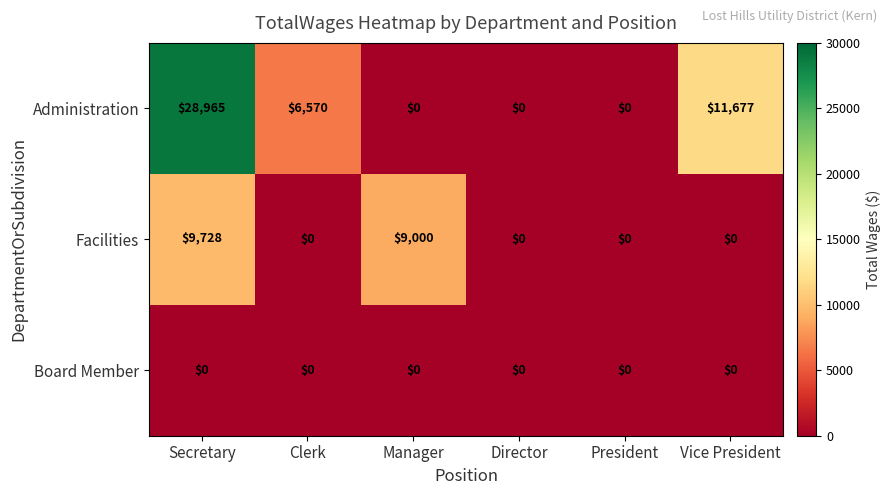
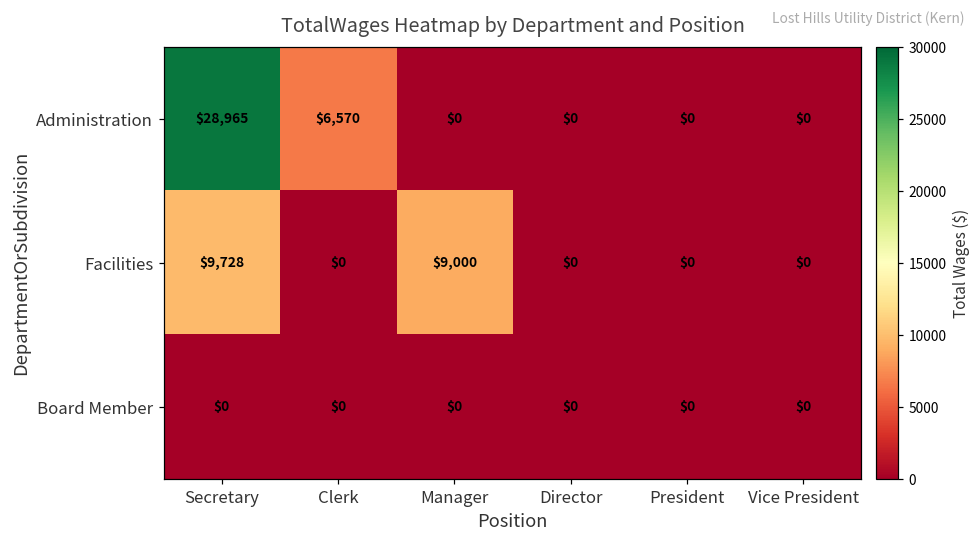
Administration, Vice President: $11,677 -> $0
